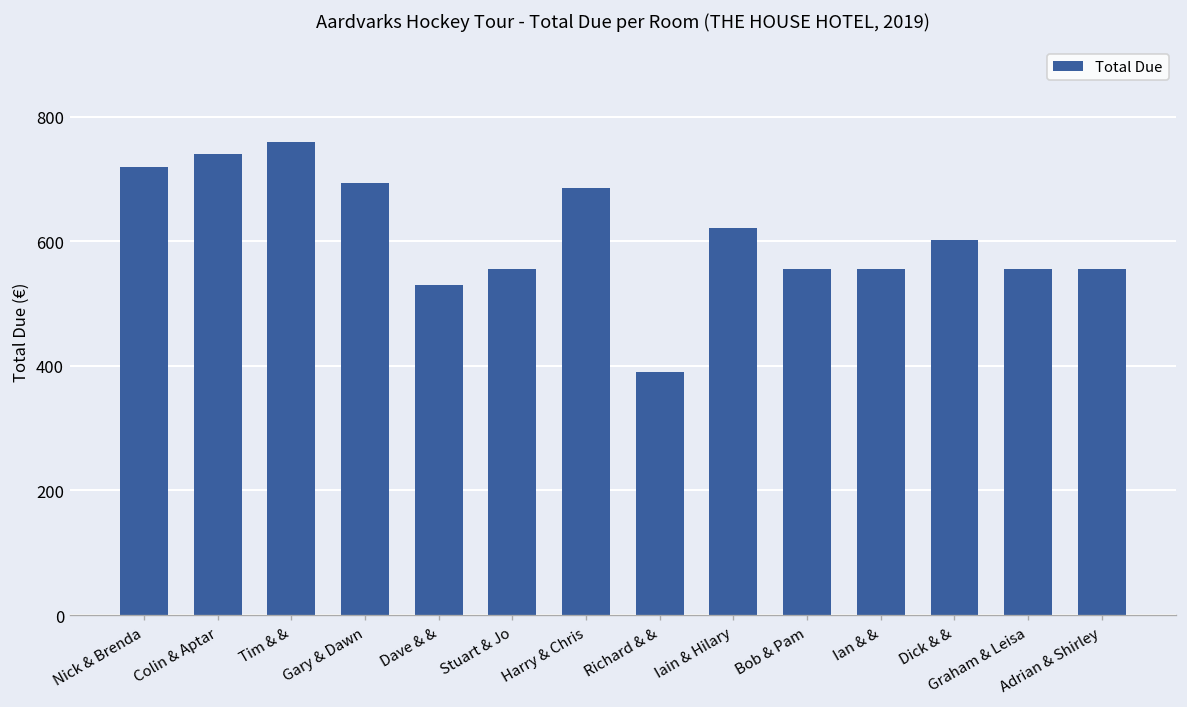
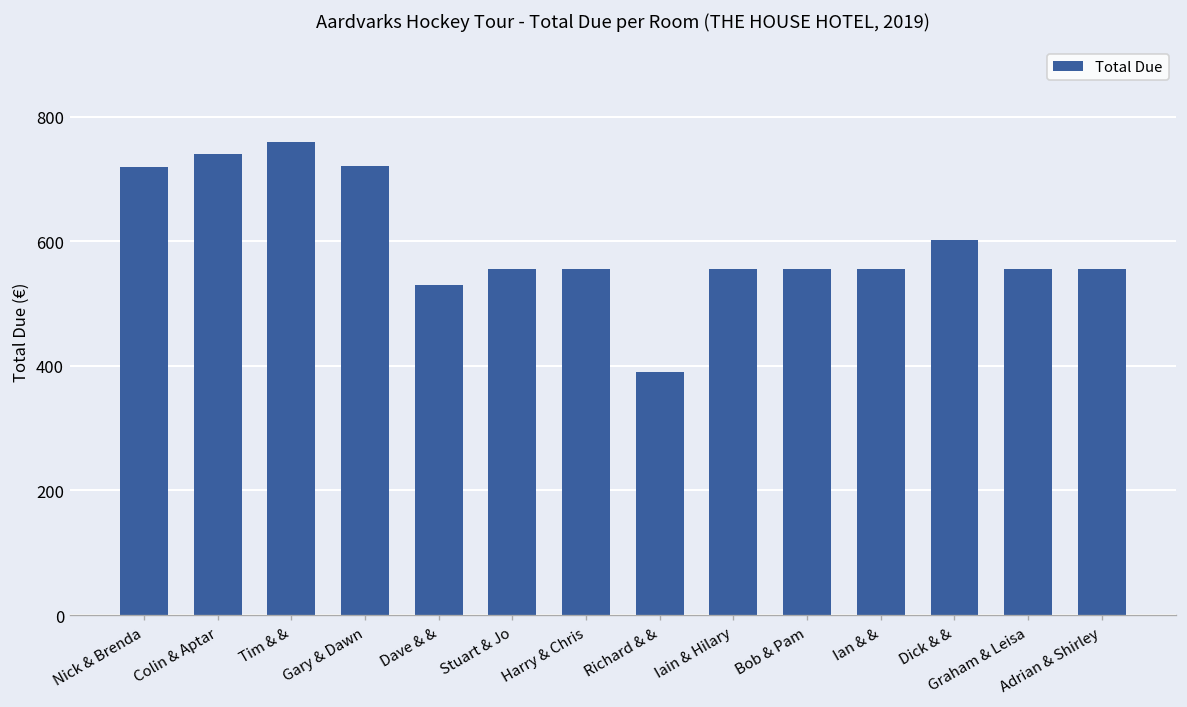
Gary & Dawn: 690 -> 720
Harry & Chris: 690 -> 560
Iain & Hilary: 620 -> 560
